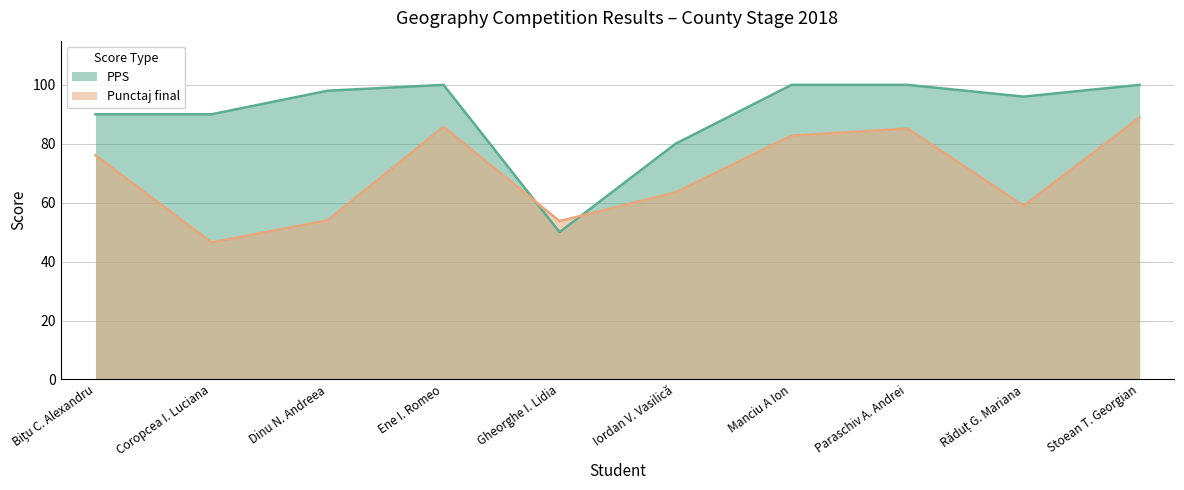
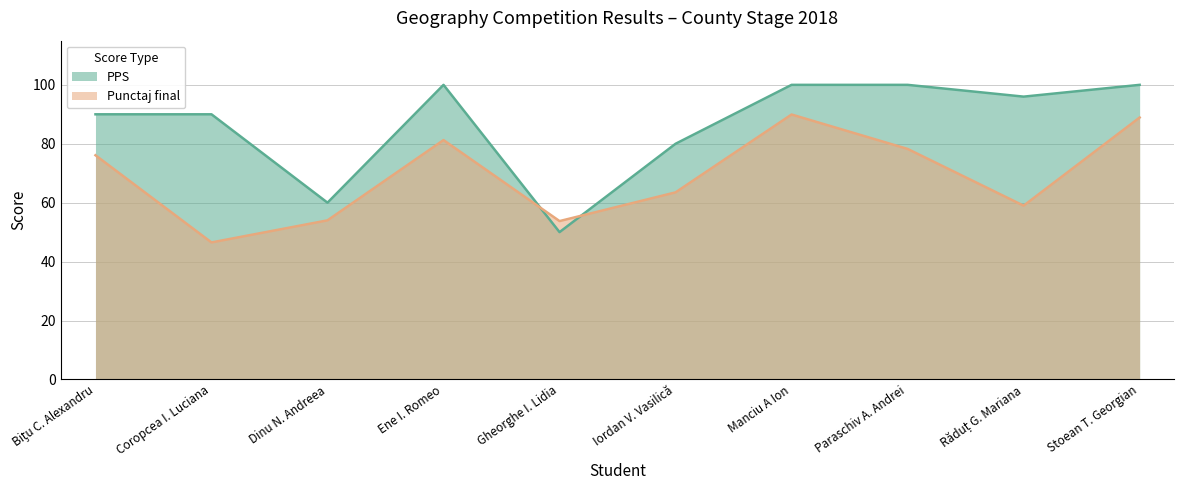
PPS, Dinu N. Andreea: 98 -> 60
Punctaj final, Ene I. Romeo: 86 -> 81
Punctaj final, Manciu A Ion: 83 -> 90
Punctaj final, Paraschiv A. Andrei: 85 -> 78
